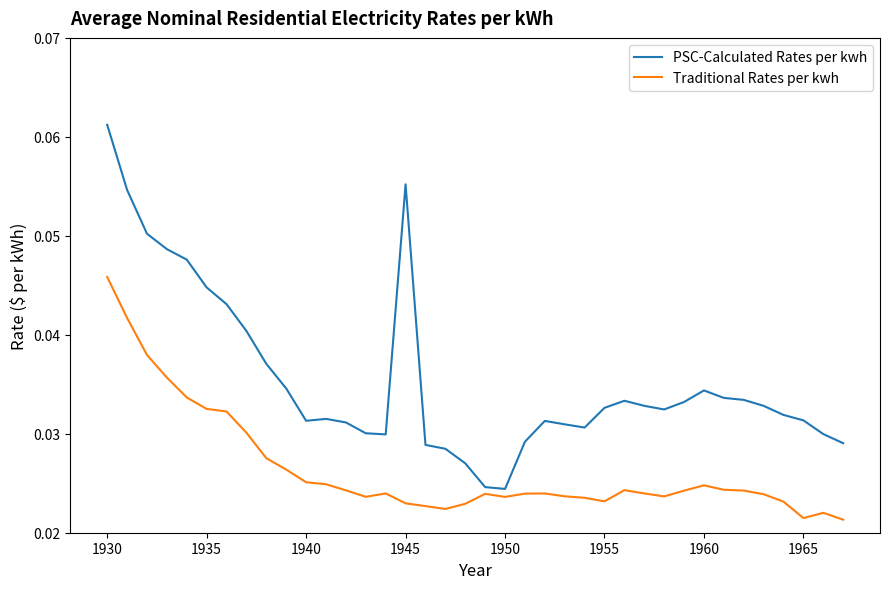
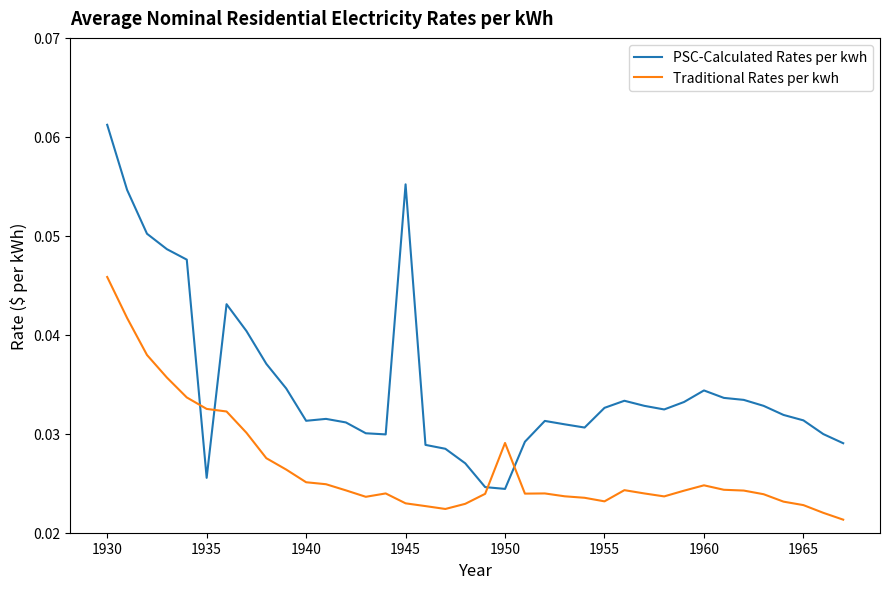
PSC-Calculated Rates per kwh, 1935: 0.045 -> 0.026
Traditional Rates per kwh, 1950: 0.024 -> 0.029
Traditional Rates per kwh, 1965: 0.021 -> 0.023
